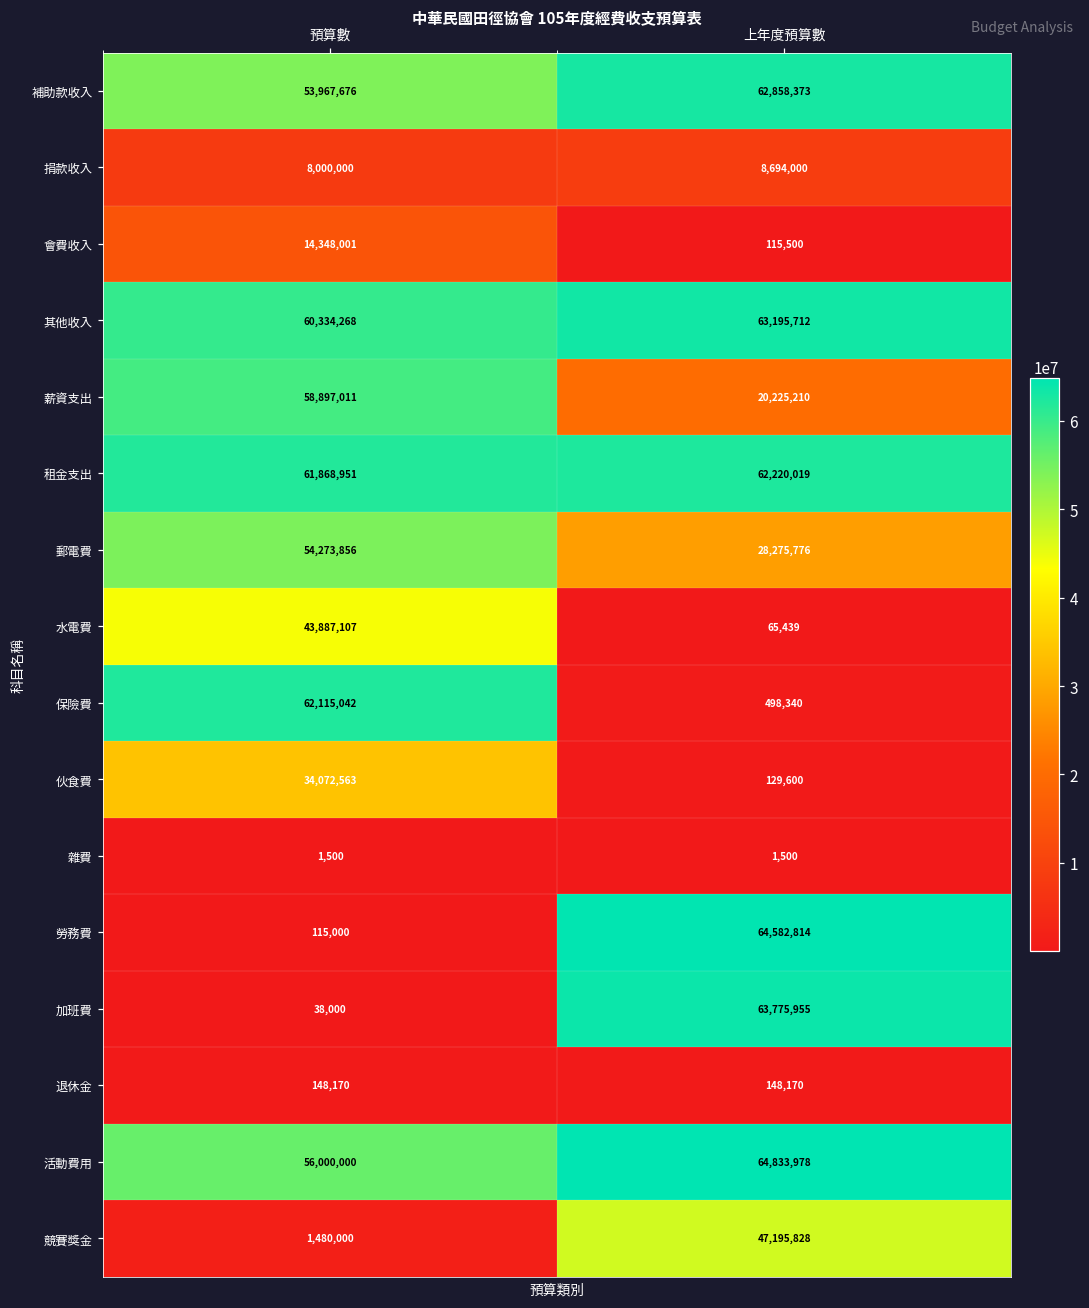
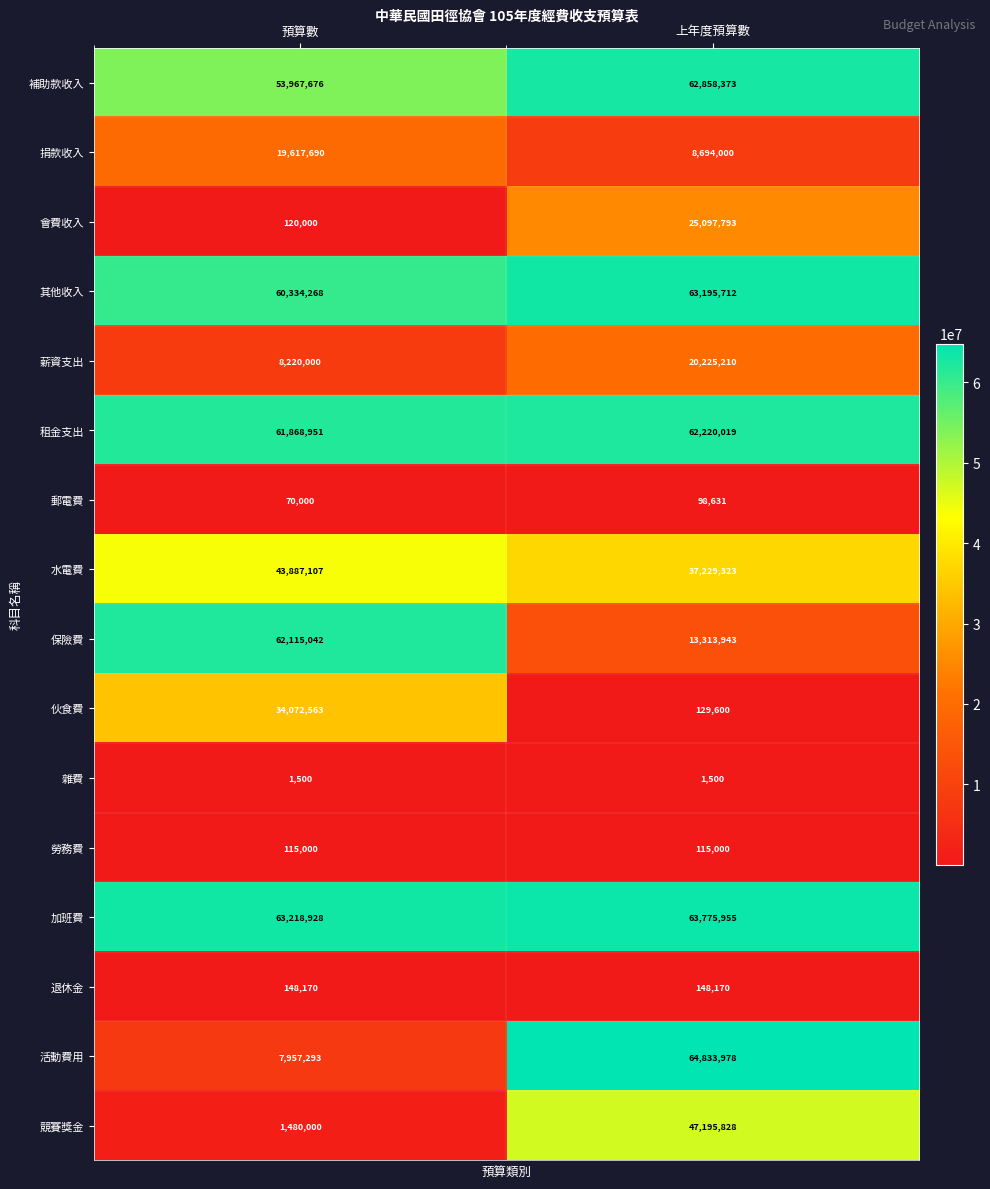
捐款收入, 預算數: 8,000,000 -> 19,617,690
會費收入, 預算數: 14,348,001 -> 120,000
會費收入, 上年度預算數: 115,500 -> 25,097,793
薪資支出, 預算數: 58,897,011 -> 8,220,000
郵電費, 預算數: 54,273,856 -> 70,000
郵電費, 上年度預算數: 28,275,776 -> 98,631
水電費, 上年度預算數: 65,439 -> 37,229,323
保險費, 上年度預算數: 498,340 -> 13,313,943
勞務費, 上年度預算數: 64,582,814 -> 115,000
加班費, 預算數: 38,000 -> 63,218,928
活動費用, 預算數: 56,000,000 -> 7,957,293
